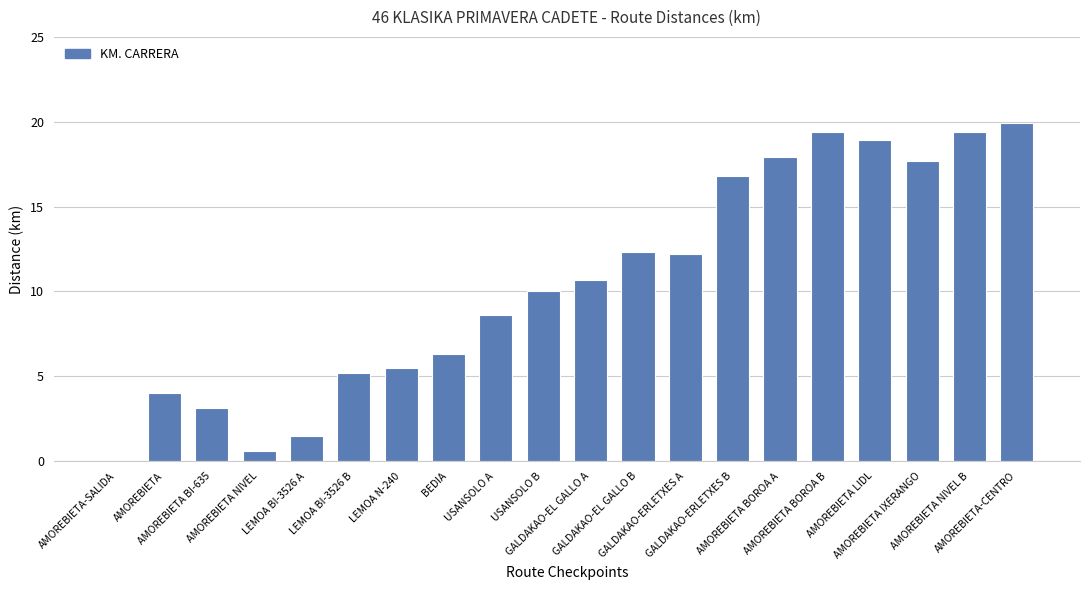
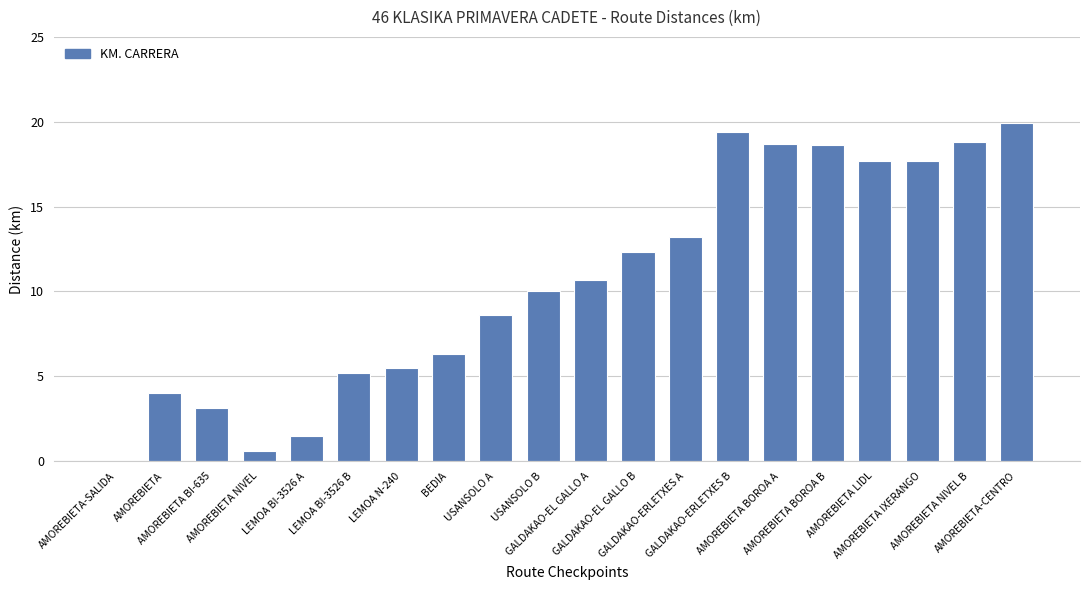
GALDAKAO-ERLETXES A: 12.2 -> 13.2
GALDAKAO-ERLETXES B: 16.8 -> 19.4
AMOREBIETA BOROA A: 17.9 -> 18.7
AMOREBIETA BOROA B: 19.4 -> 18.6
AMOREBIETA LIDL: 18.9 -> 17.7
AMOREBIETA NIVEL B: 19.4 -> 18.8
